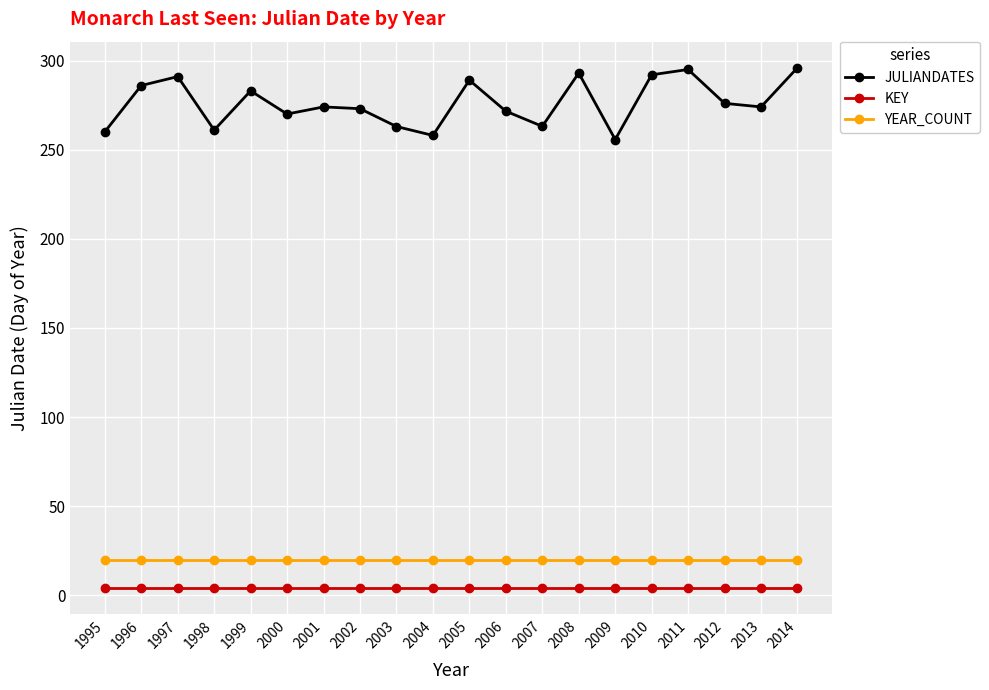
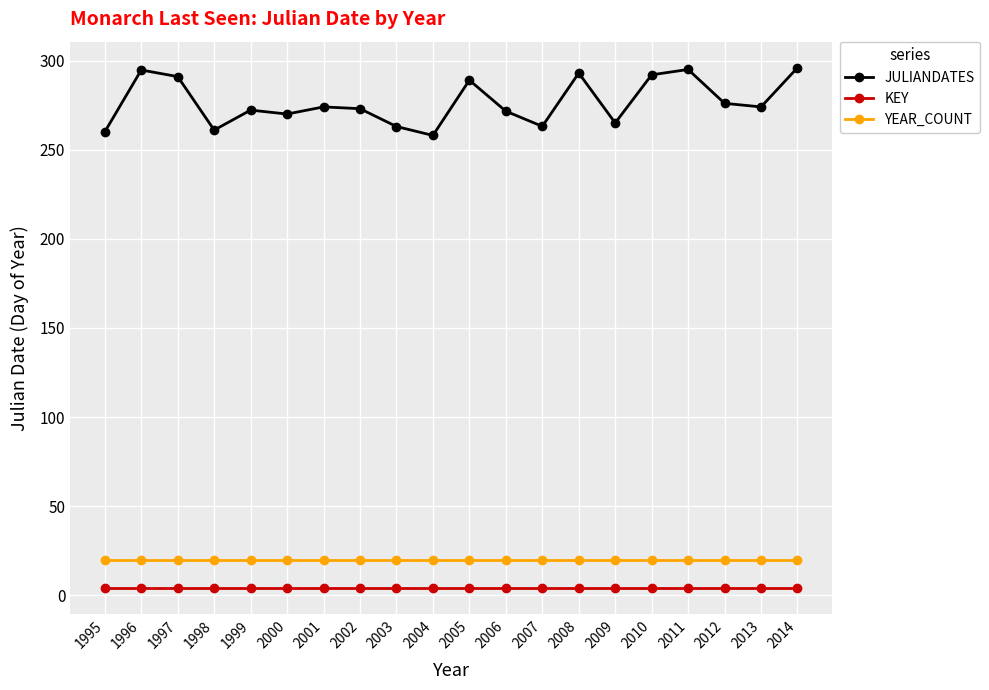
JULIANDATES, 1996: 286 -> 295
JULIANDATES, 1999: 283 -> 272
JULIANDATES, 2009: 256 -> 265
